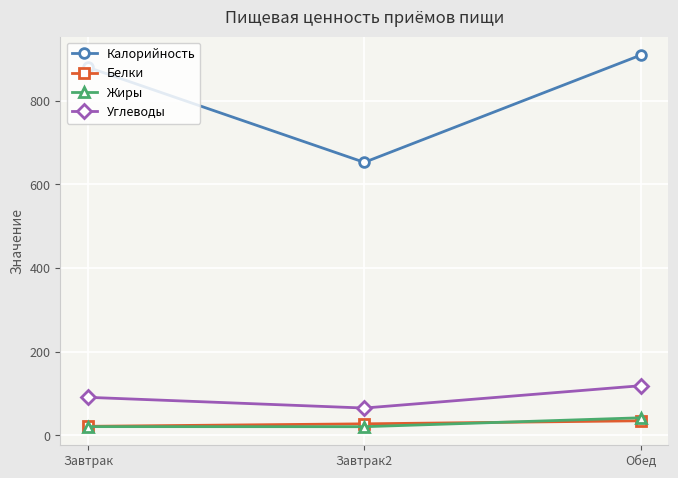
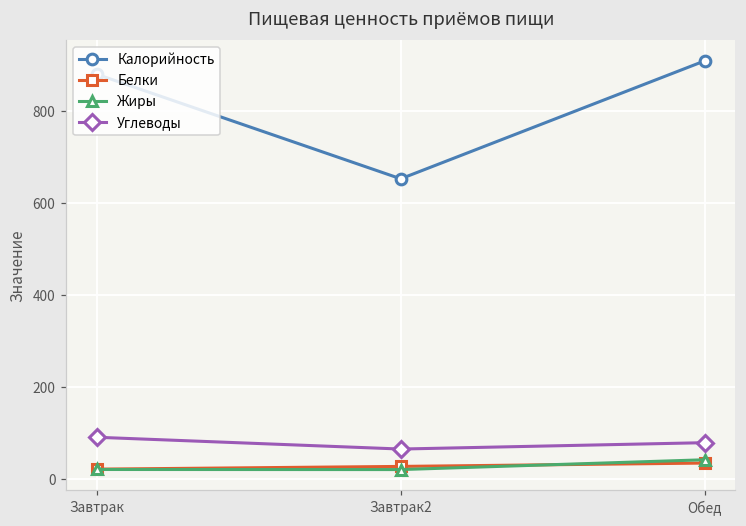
Углеводы, Обед: 120 -> 80
